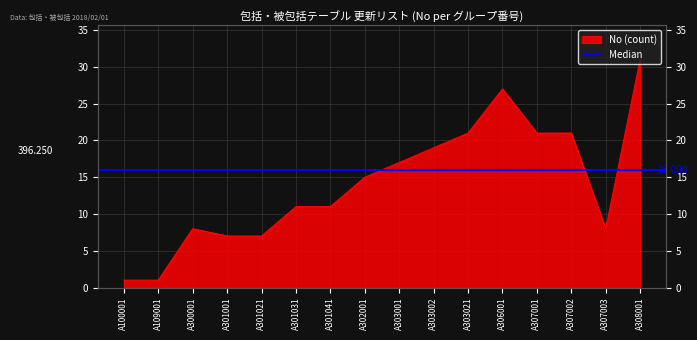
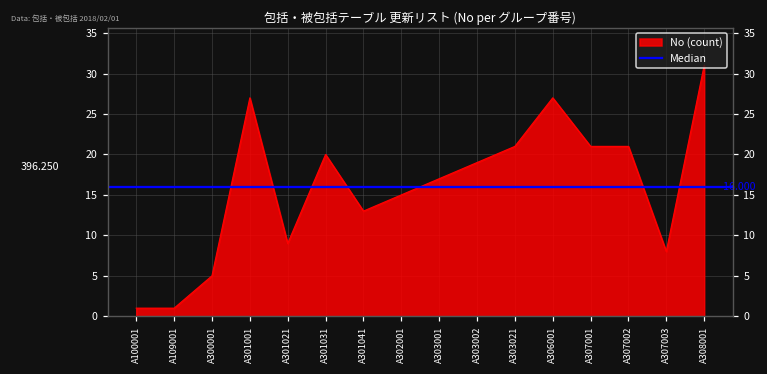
A300001: 8 -> 5
A301001: 7 -> 27
A301021: 7 -> 9
A301031: 11 -> 20
A301041: 11 -> 13
